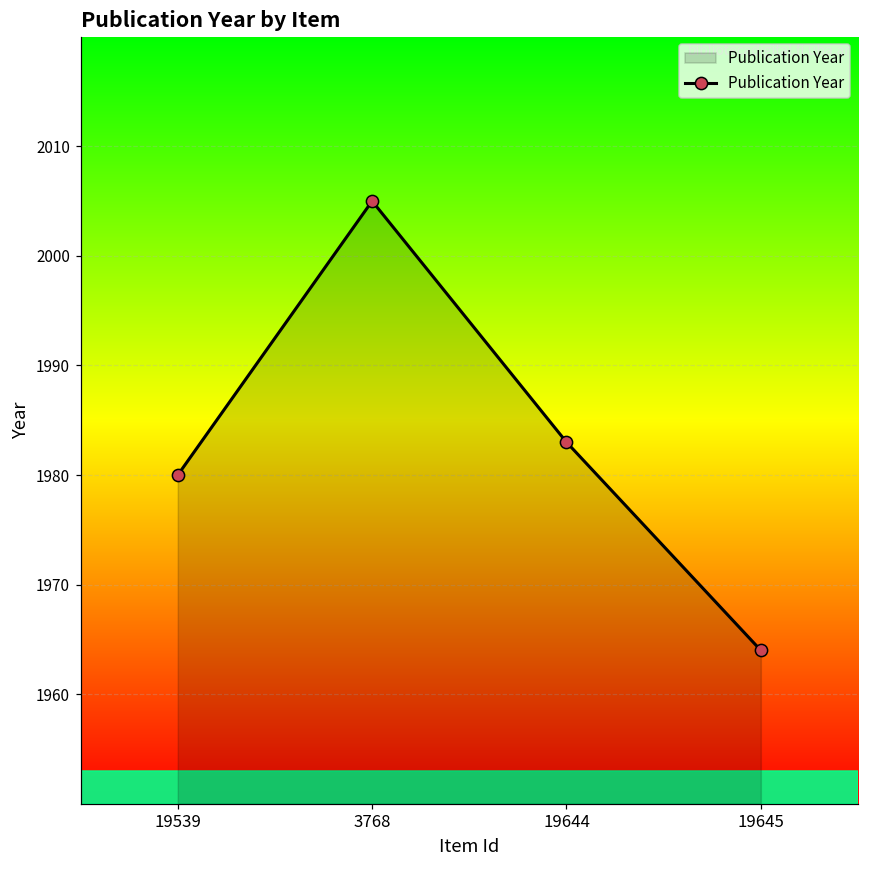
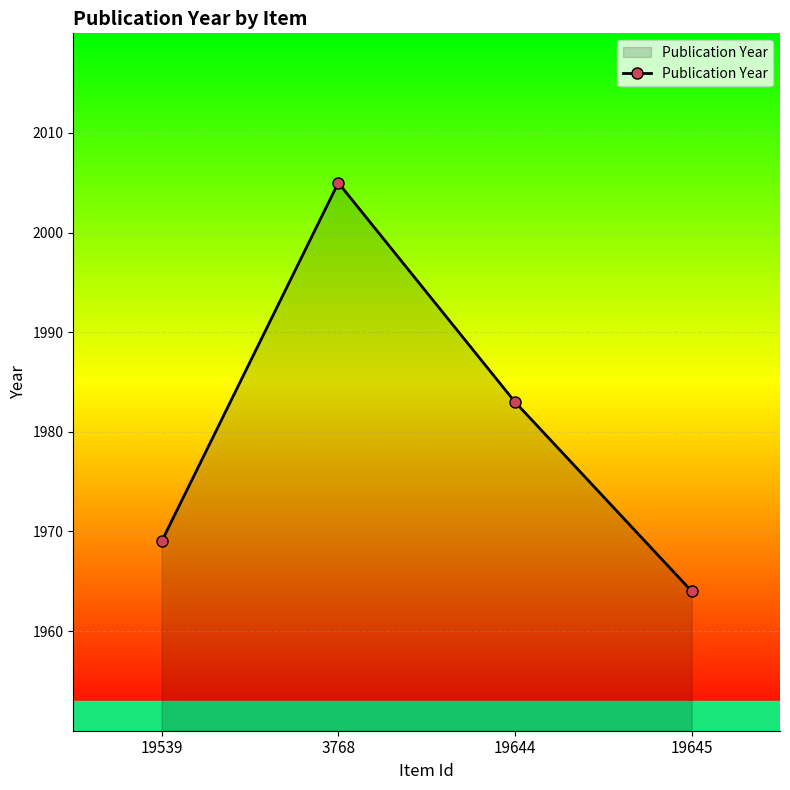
19539: 1980 -> 1969
